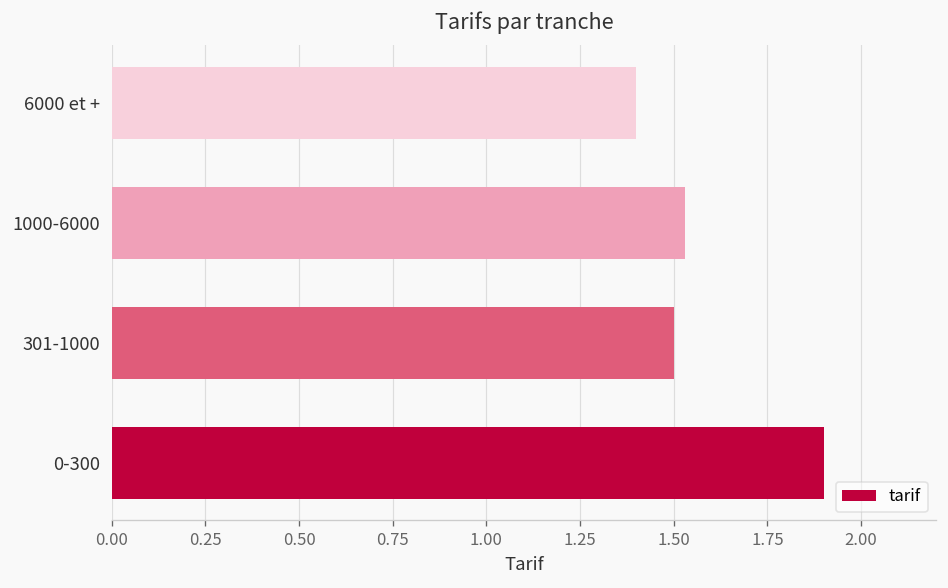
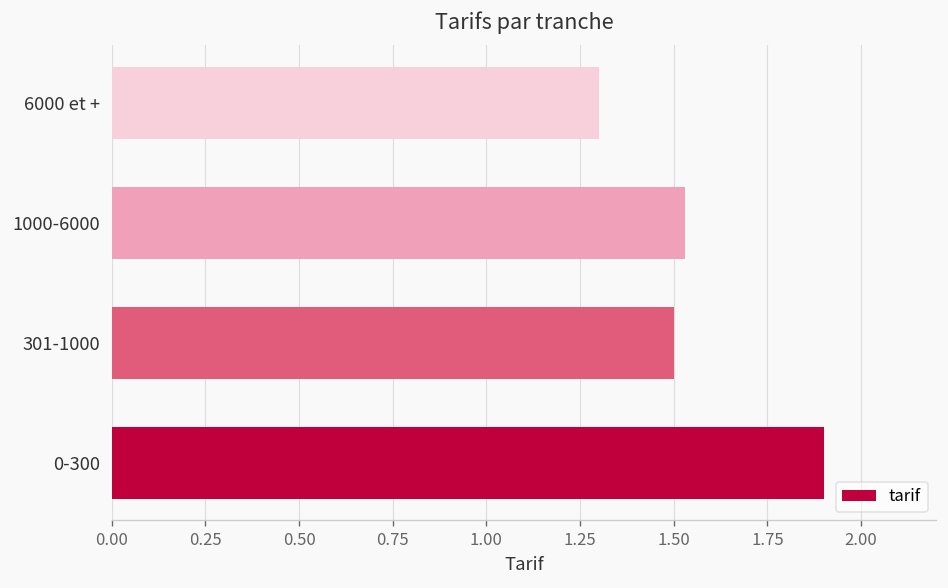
6000 et +: 1.4 -> 1.3
